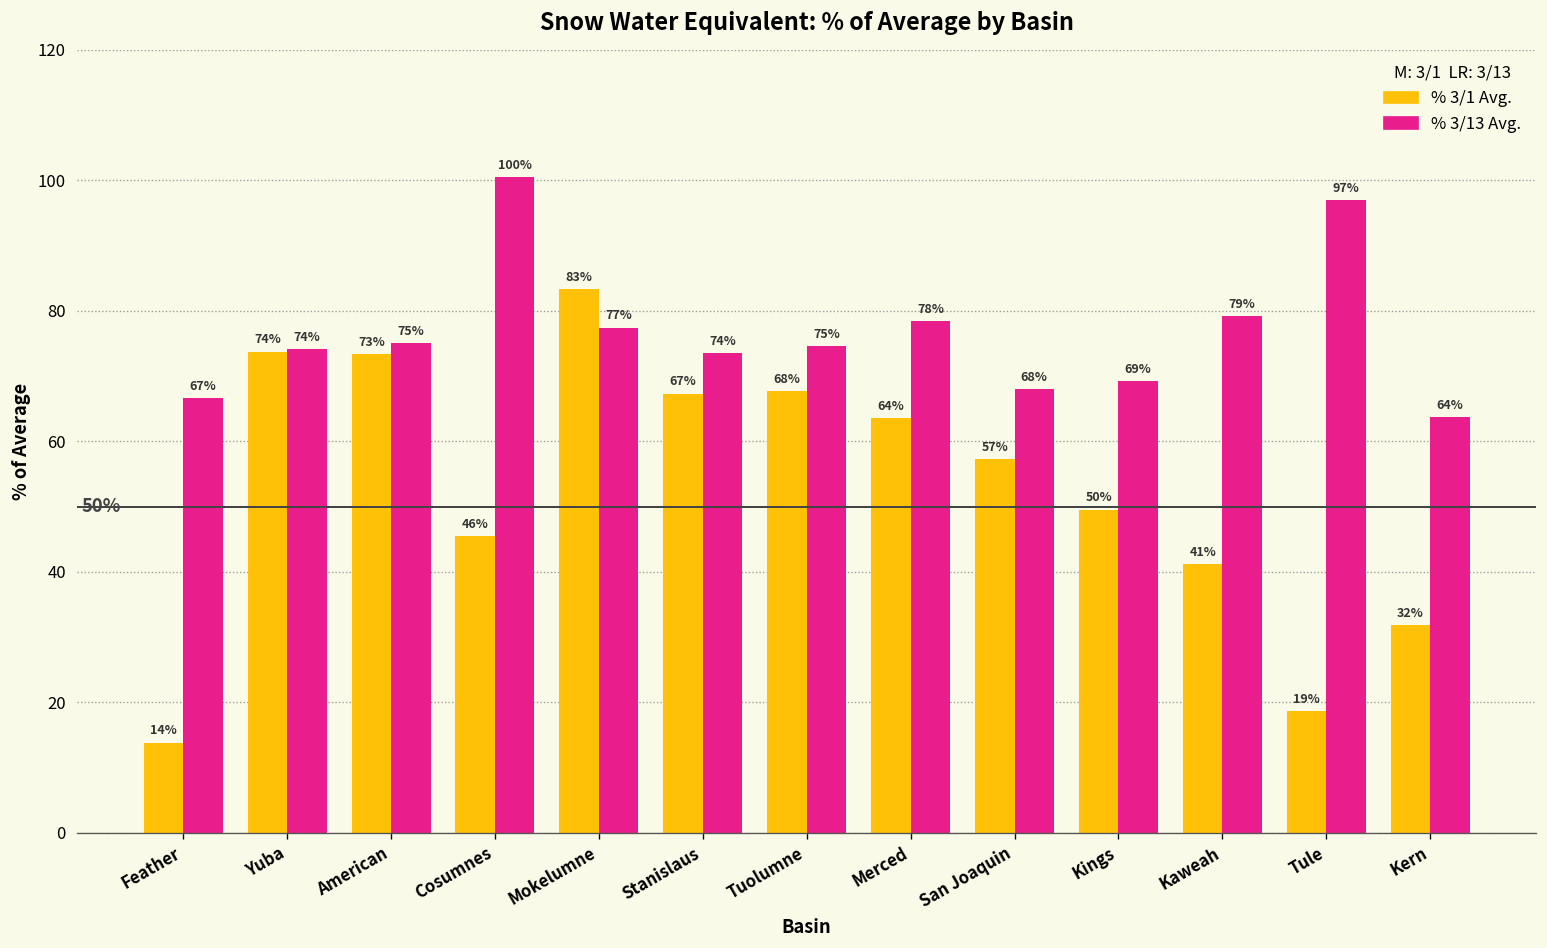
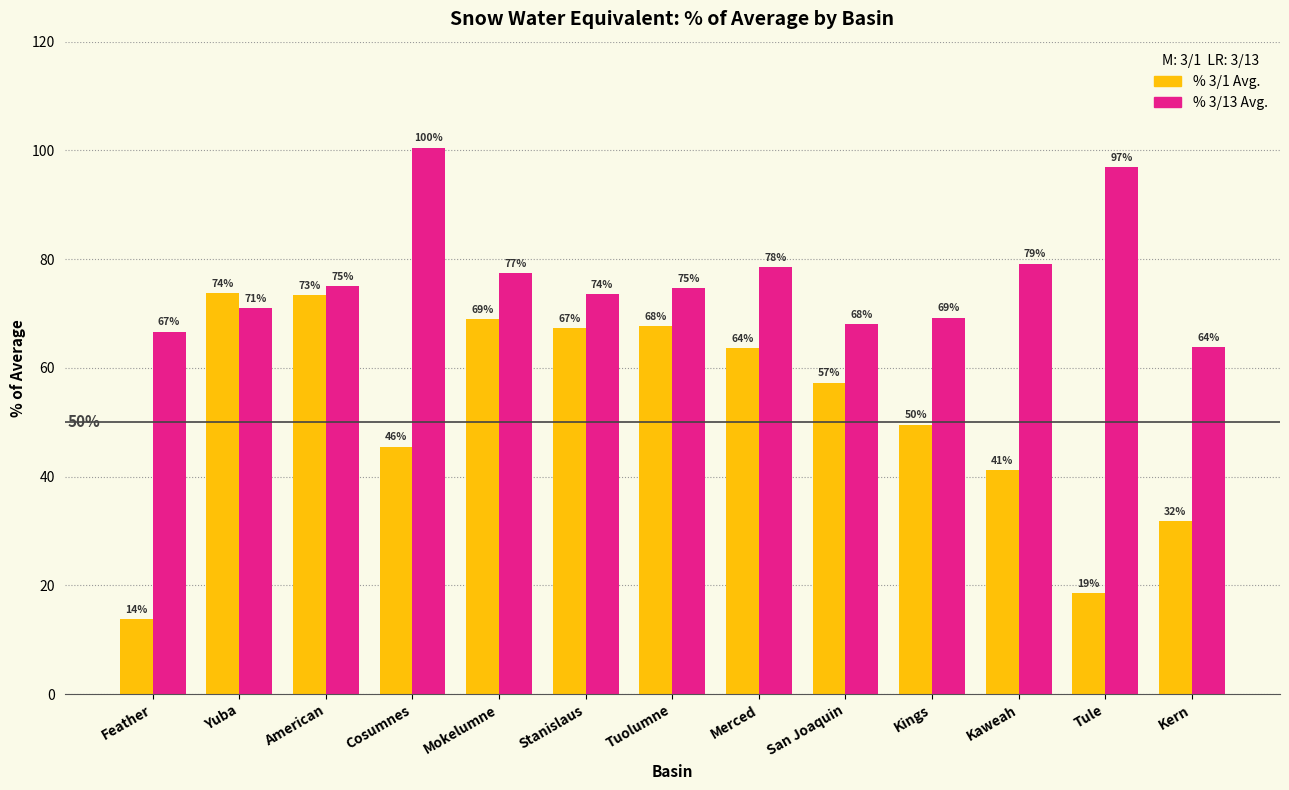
% 3/13 Avg., Yuba: 74% -> 71%
% 3/1 Avg., Mokelumne: 83% -> 69%
